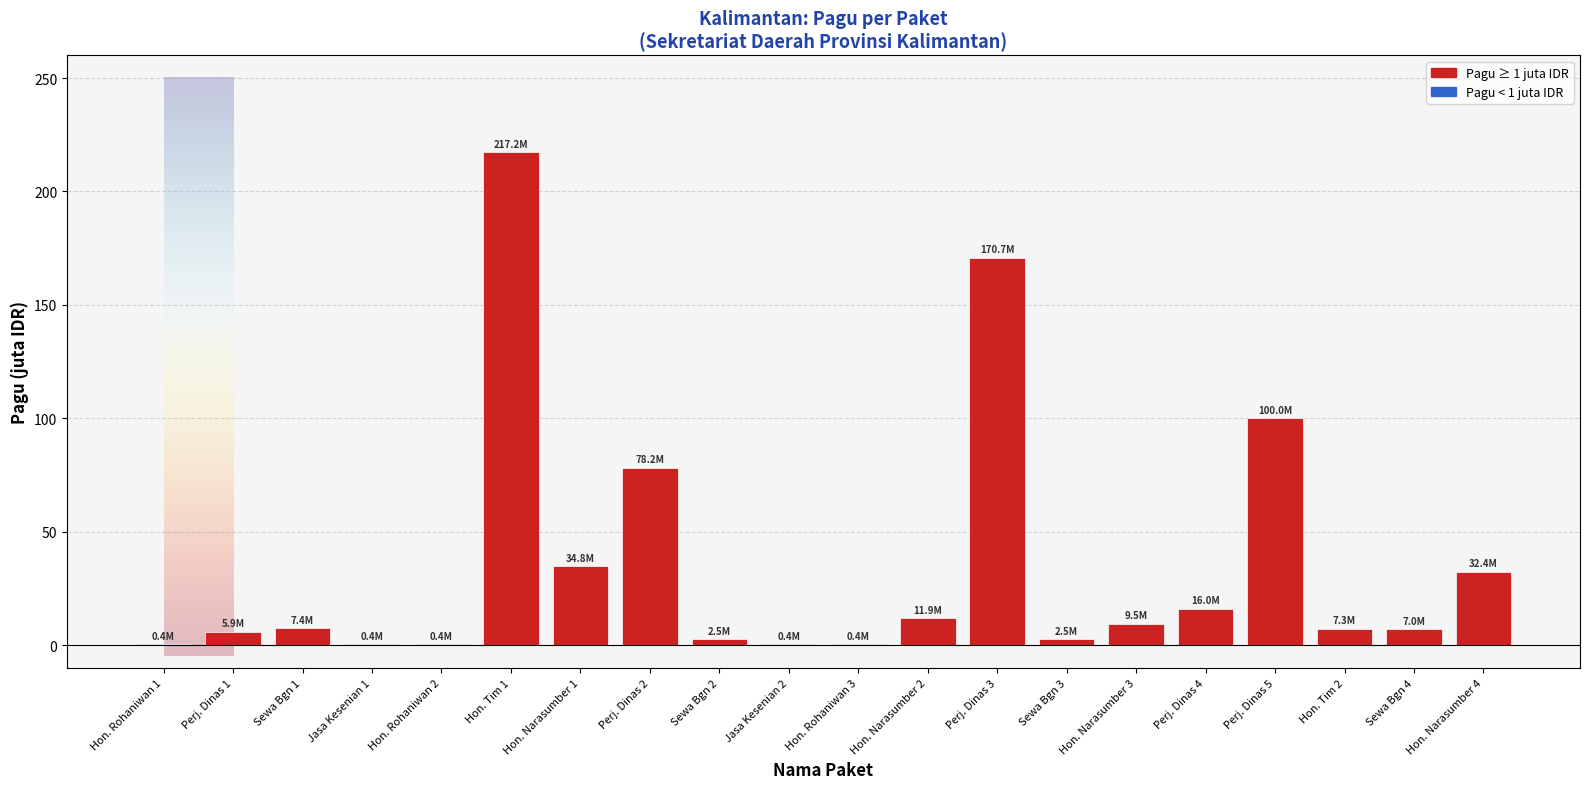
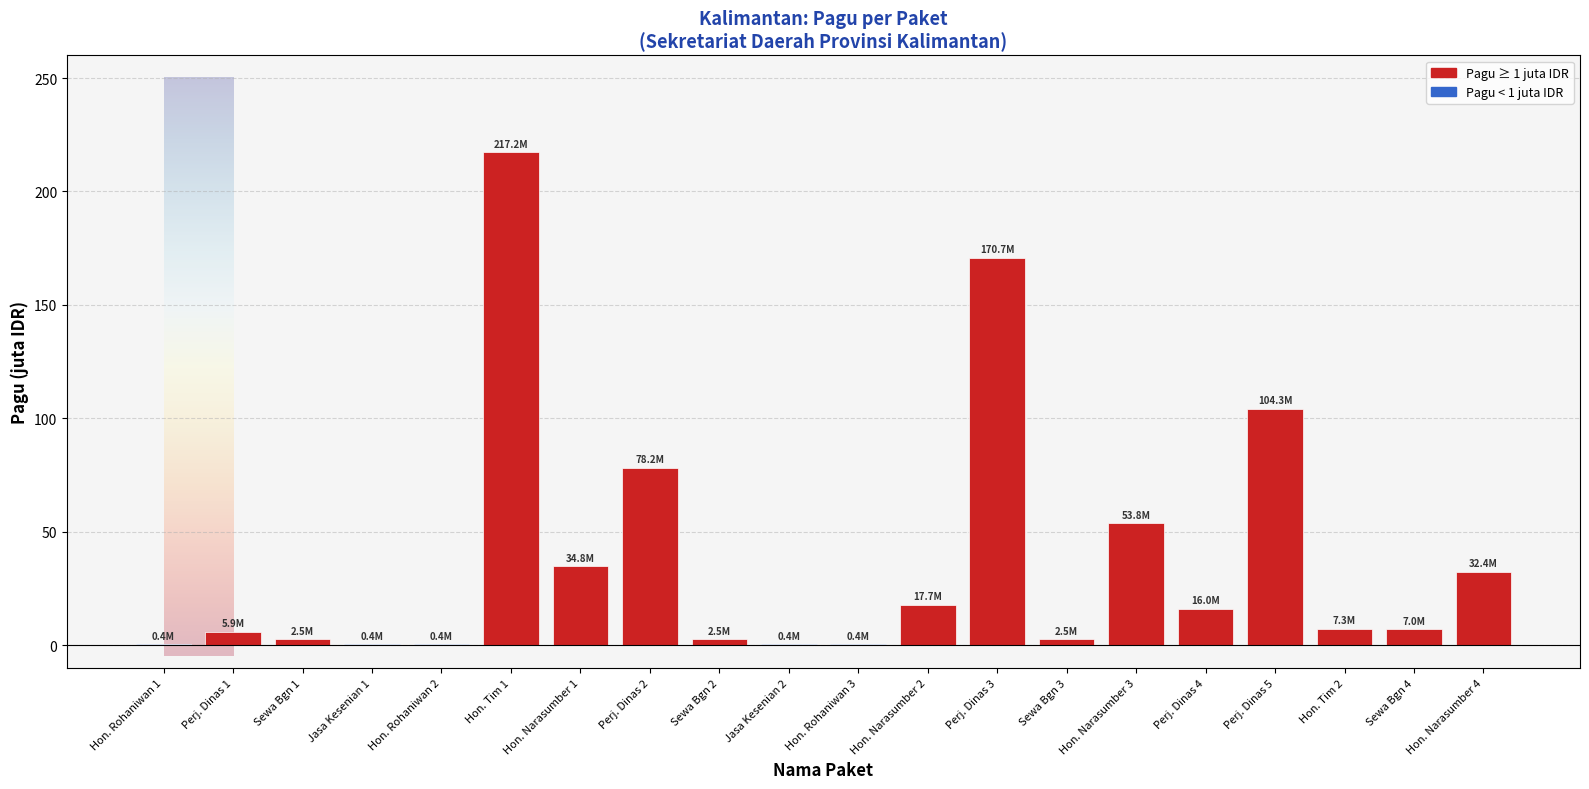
Sewa Bgn 1: 7.4M -> 2.5M
Hon. Narasumber 2: 11.9M -> 17.7M
Hon. Narasumber 3: 9.5M -> 53.8M
Perj. Dinas 5: 100.0M -> 104.3M
